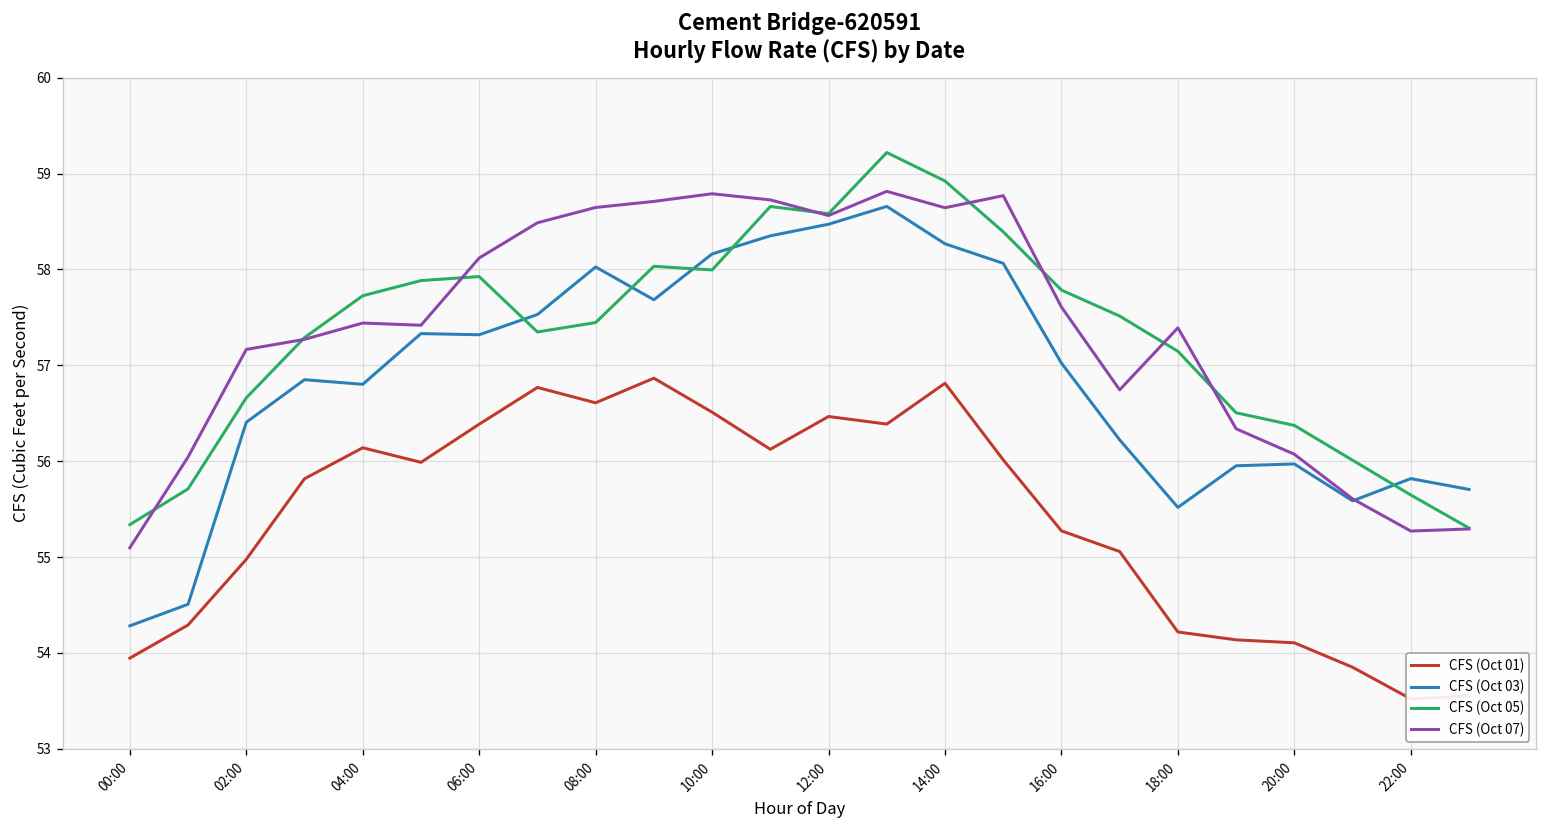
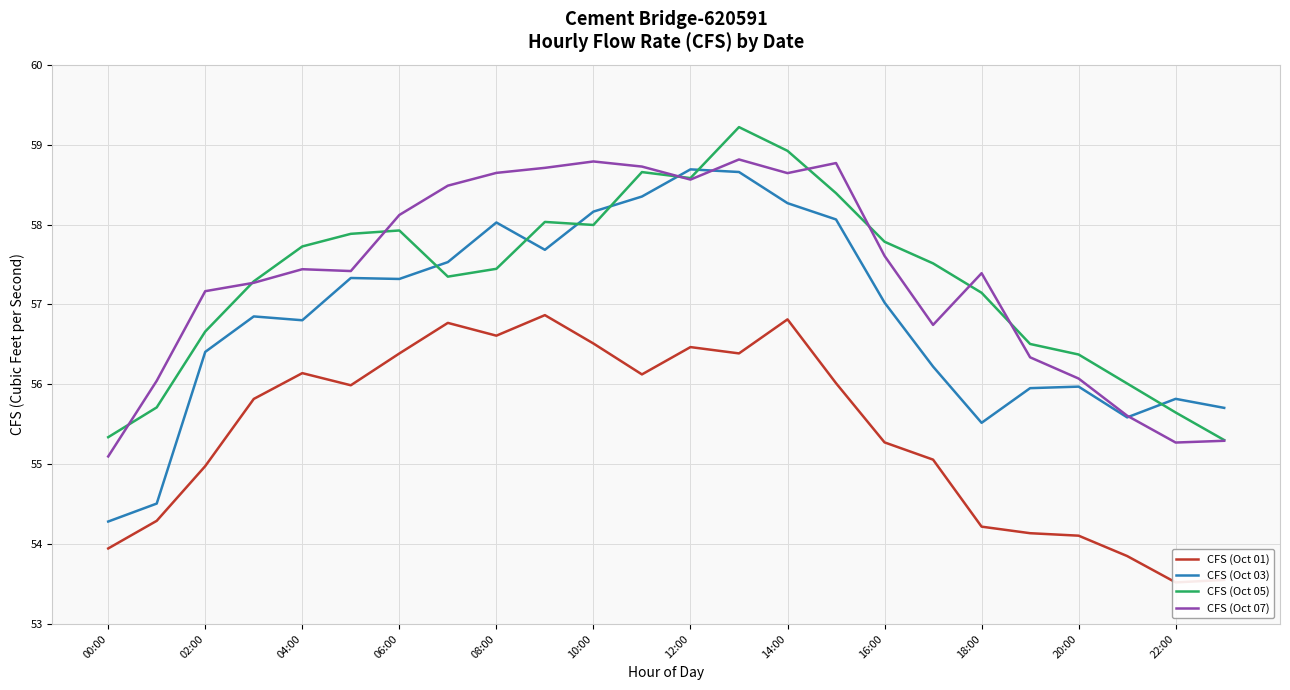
CFS (Oct 03), 12:00: 58.5 -> 58.7
